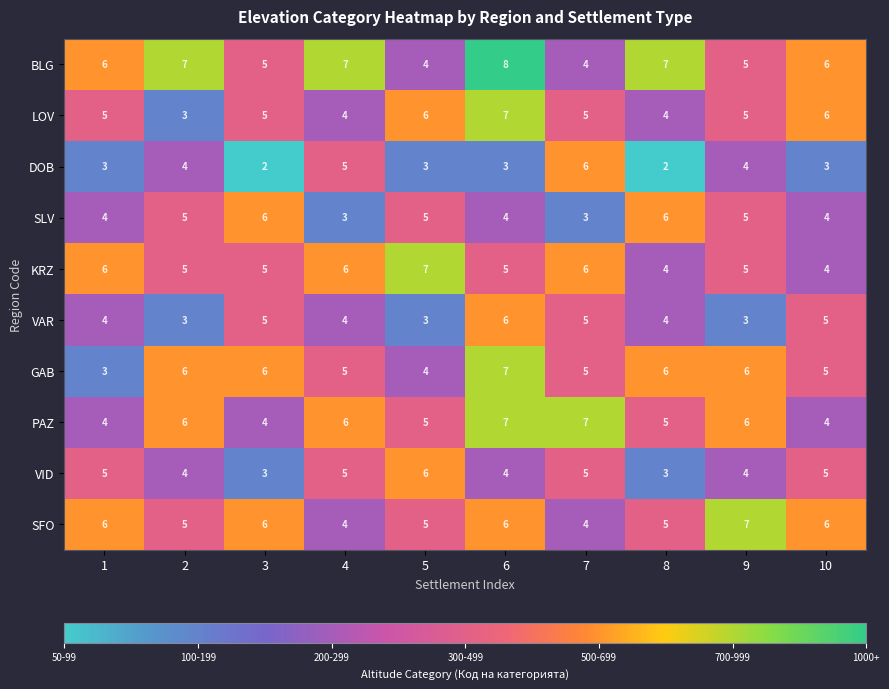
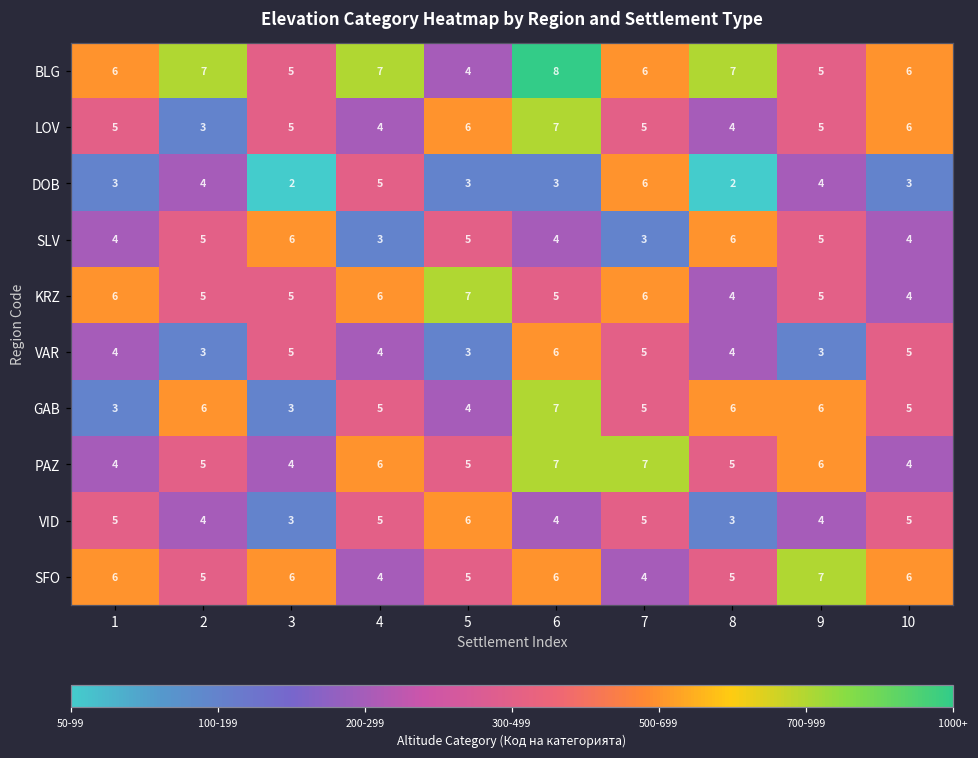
BLG, 7: 4 -> 6
GAB, 3: 6 -> 3
PAZ, 2: 6 -> 5
